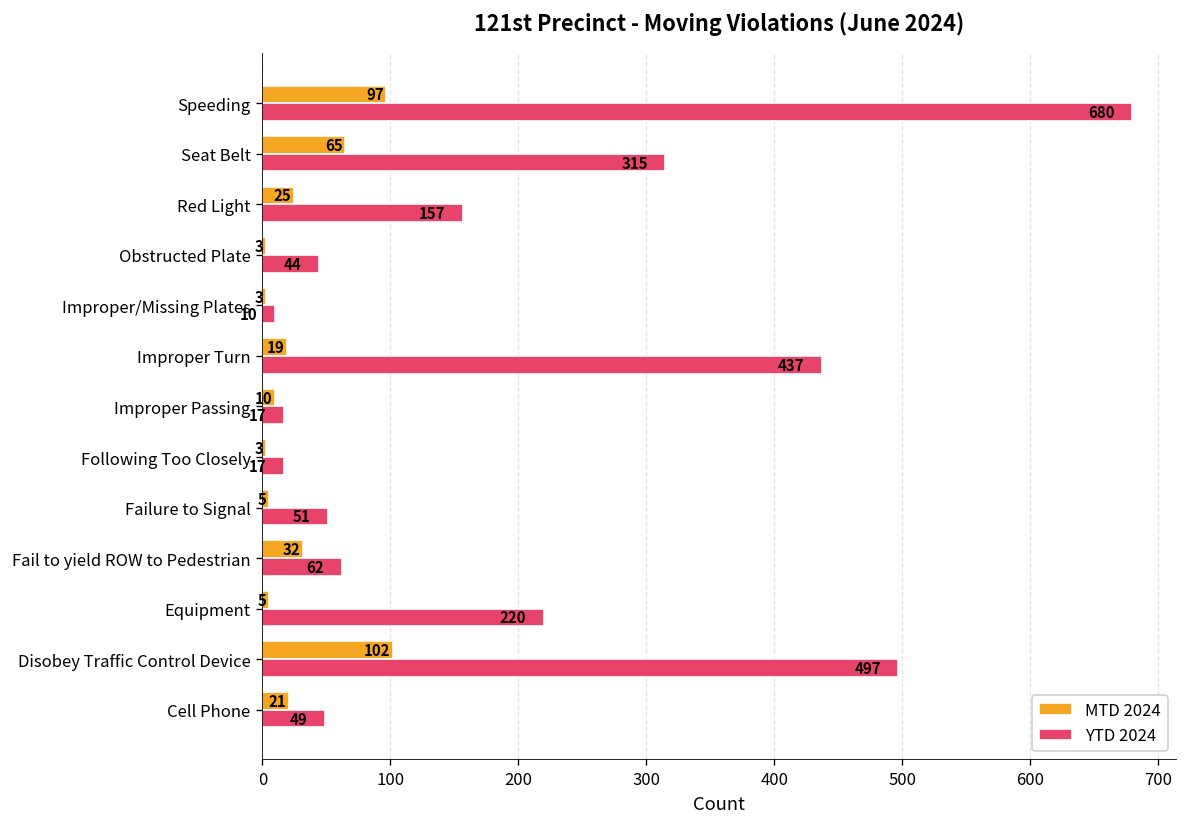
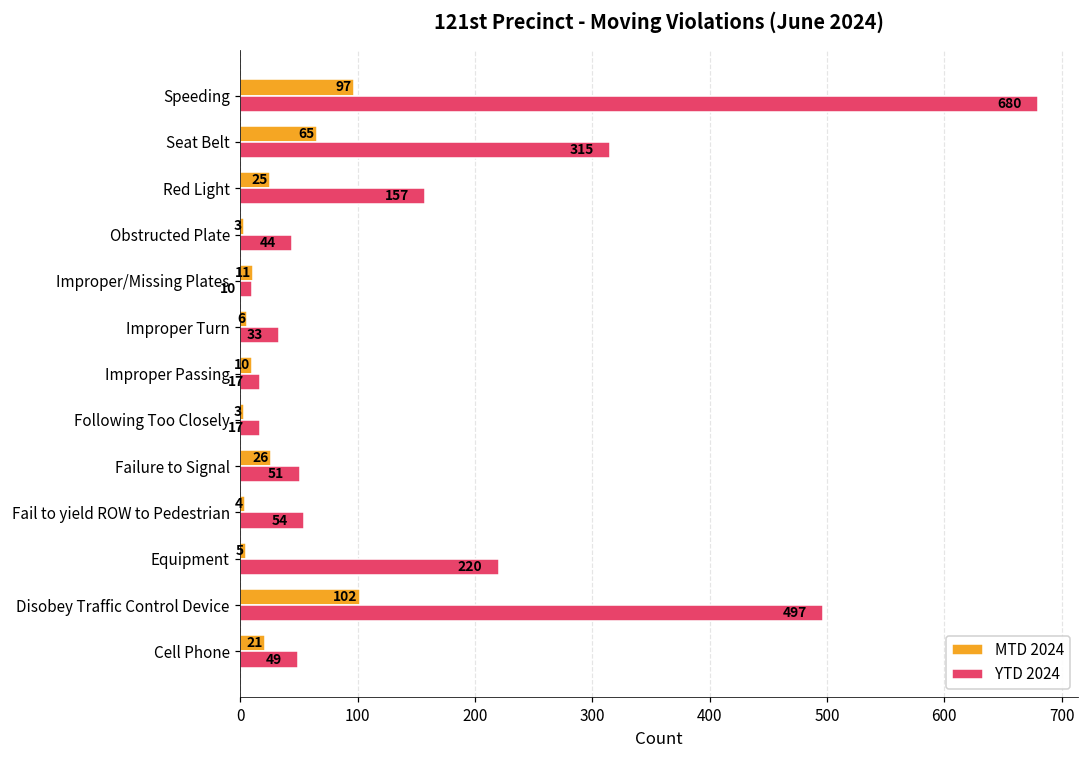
MTD 2024, Improper/Missing Plates: 3 -> 11
MTD 2024, Improper Turn: 19 -> 6
YTD 2024, Improper Turn: 437 -> 33
MTD 2024, Failure to Signal: 5 -> 26
MTD 2024, Fail to yield ROW to Pedestrian: 32 -> 4
YTD 2024, Fail to yield ROW to Pedestrian: 62 -> 54
